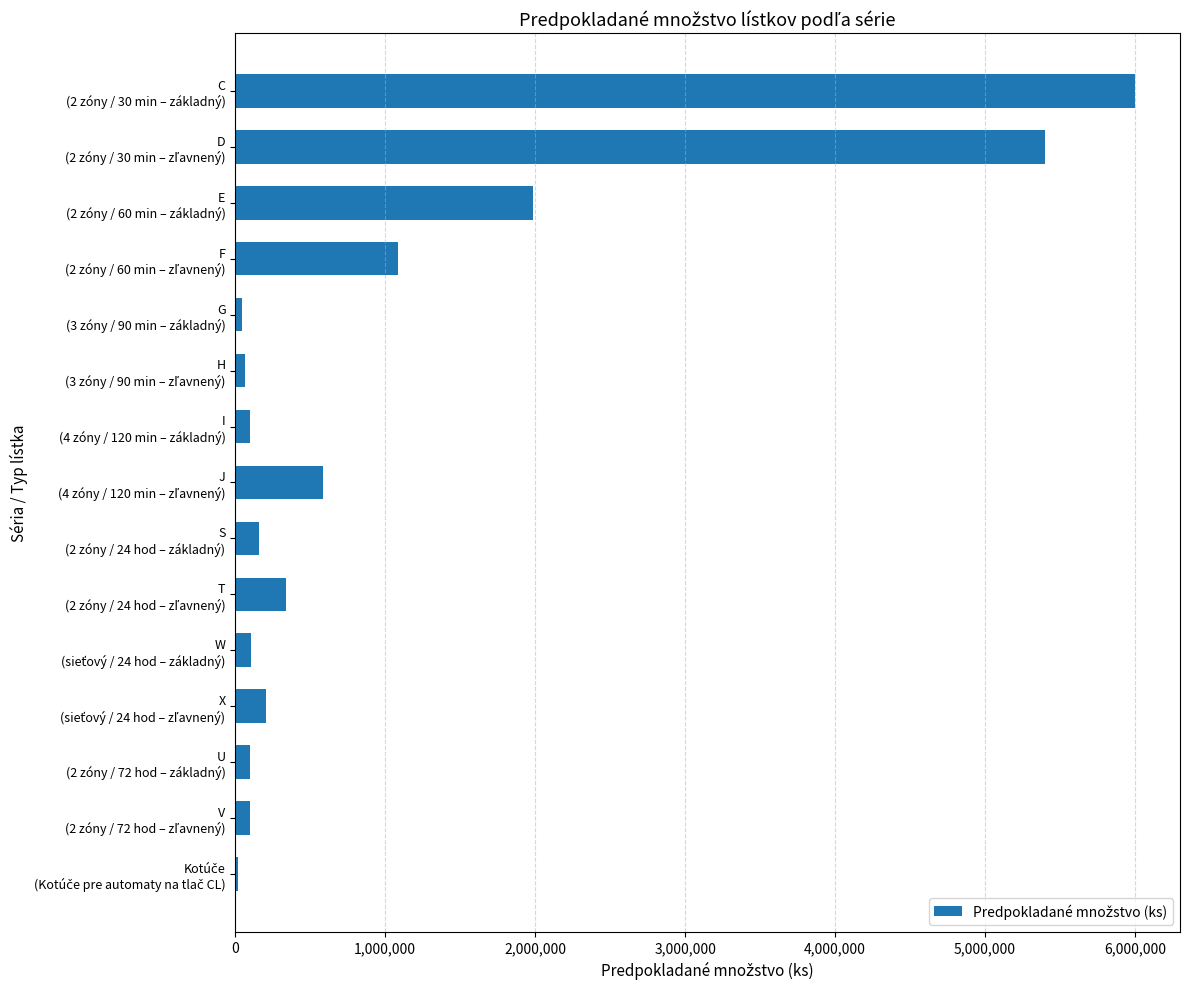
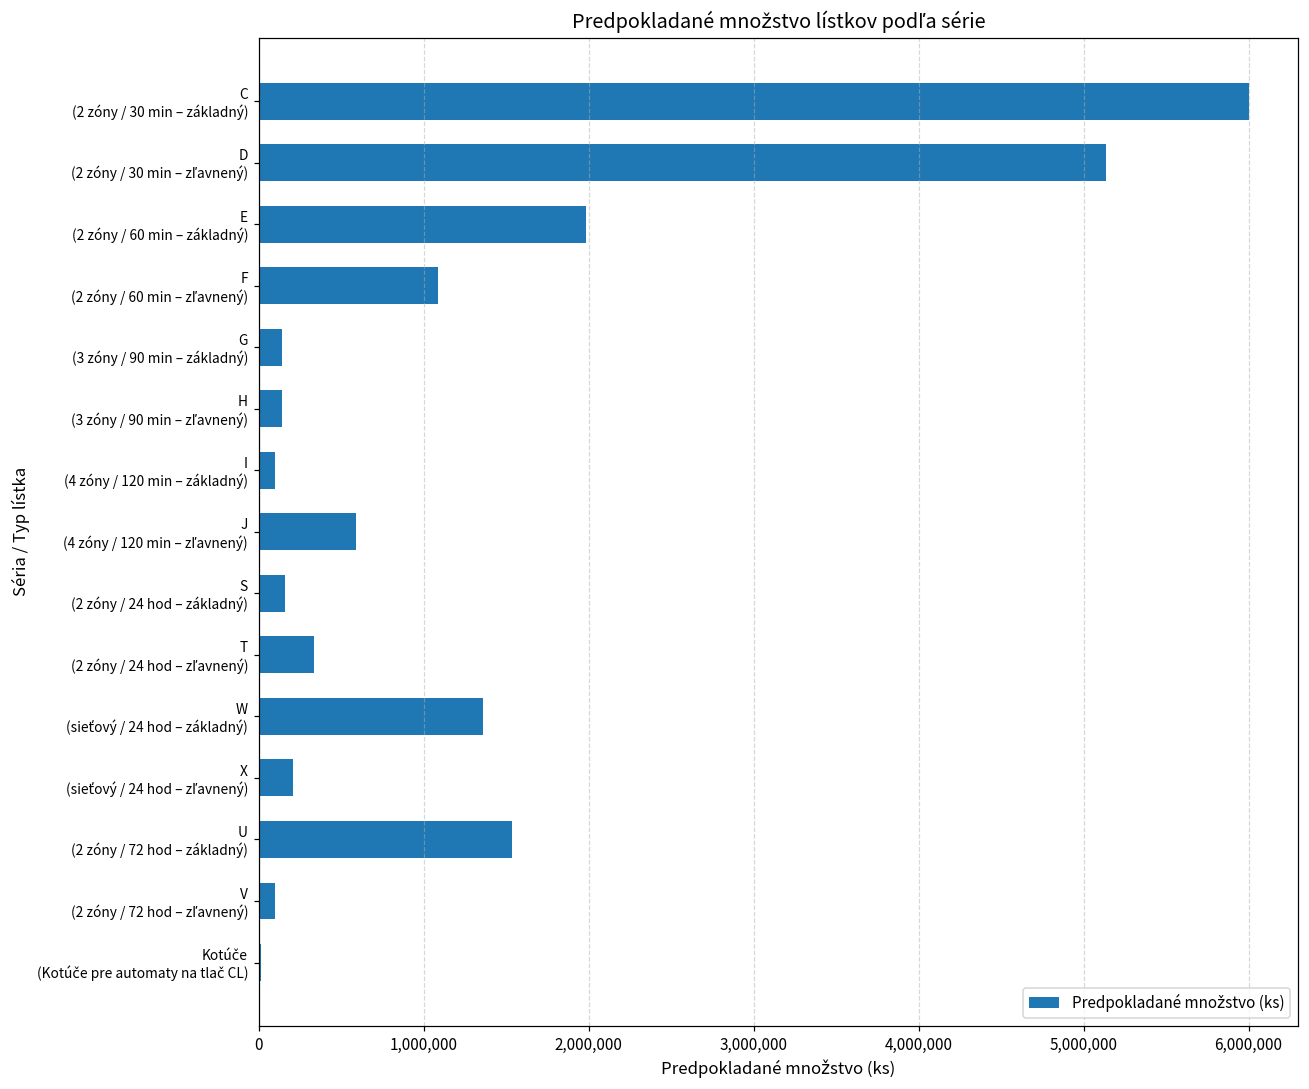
D (2 zóny / 30 min – zľavnený): 5,400,000 -> 5,130,000
G (3 zóny / 90 min – základný): 50,000 -> 140,000
H (3 zóny / 90 min – zľavnený): 70,000 -> 140,000
W (sieťový / 24 hod – základný): 100,000 -> 1,360,000
U (2 zóny / 72 hod – základný): 100,000 -> 1,530,000
